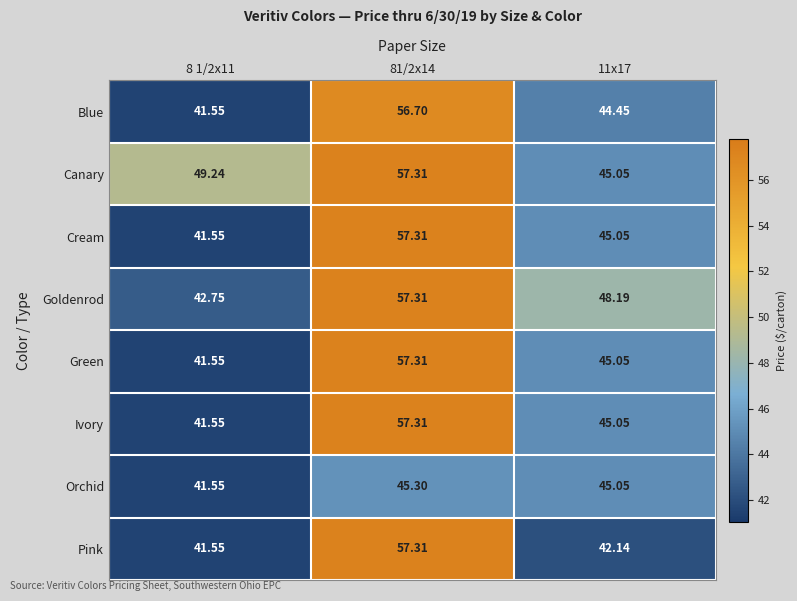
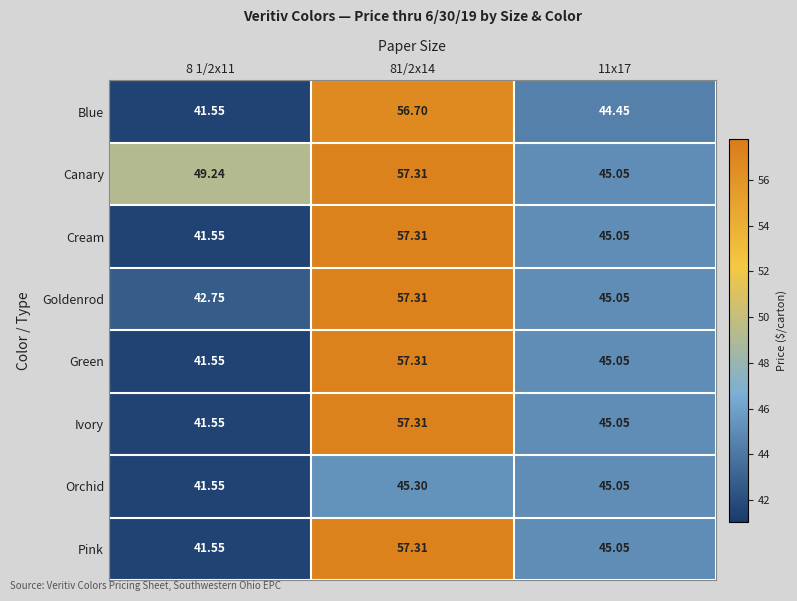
Goldenrod, 11x17: 48.19 -> 45.05
Pink, 11x17: 42.14 -> 45.05
